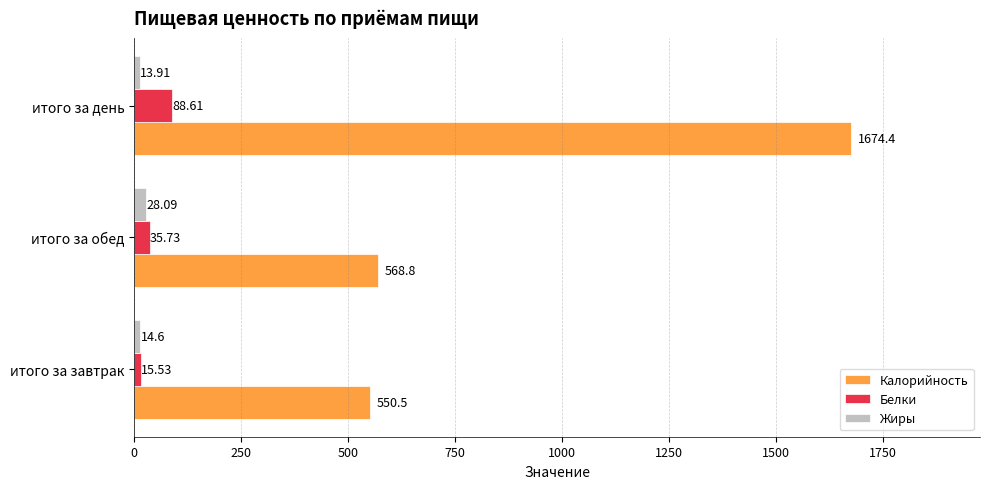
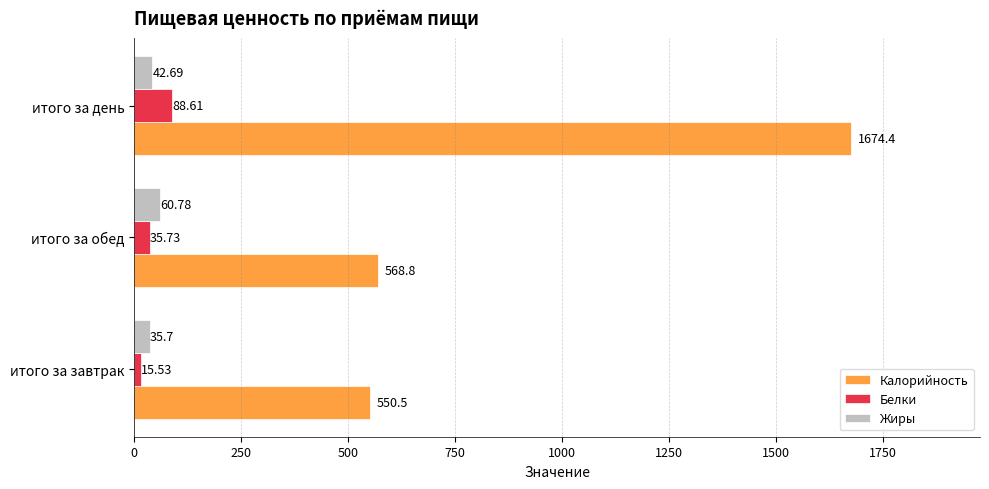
Жиры, итого за день: 13.91 -> 42.69
Жиры, итого за обед: 28.09 -> 60.78
Жиры, итого за завтрак: 14.6 -> 35.7
